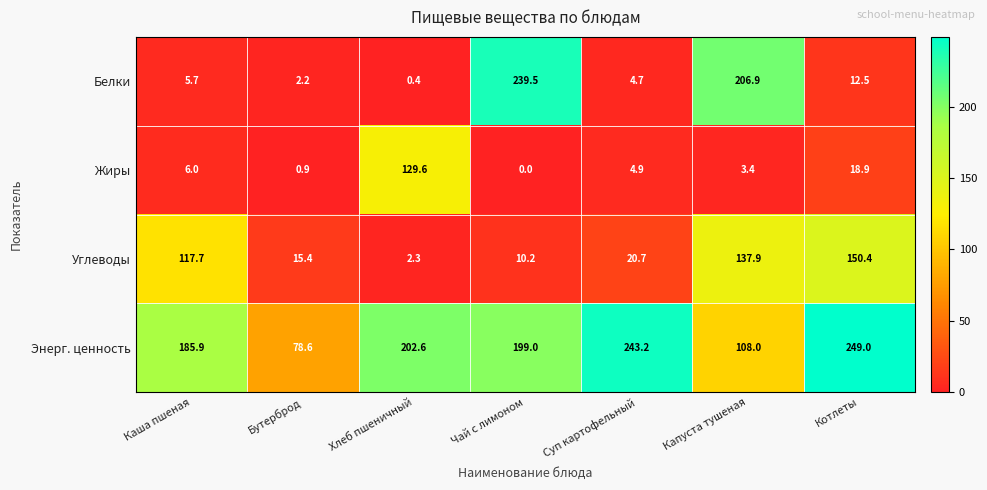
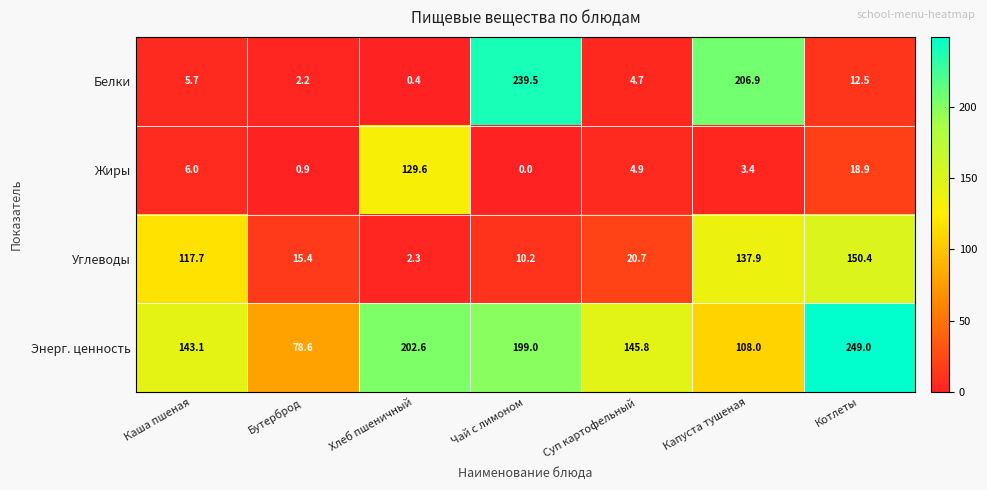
Энерг. ценность, Каша пшеная: 185.9 -> 143.1
Энерг. ценность, Суп картофельный: 243.2 -> 145.8
